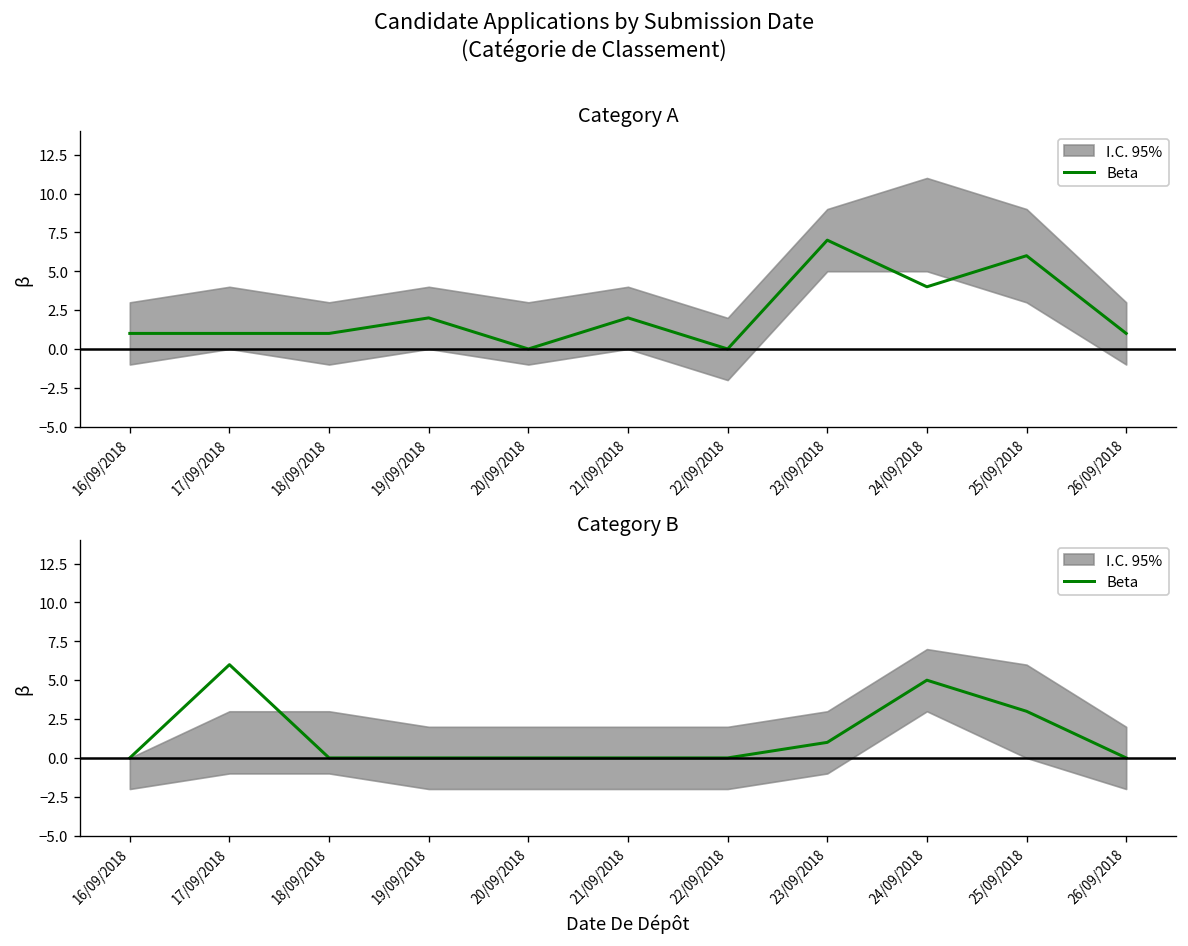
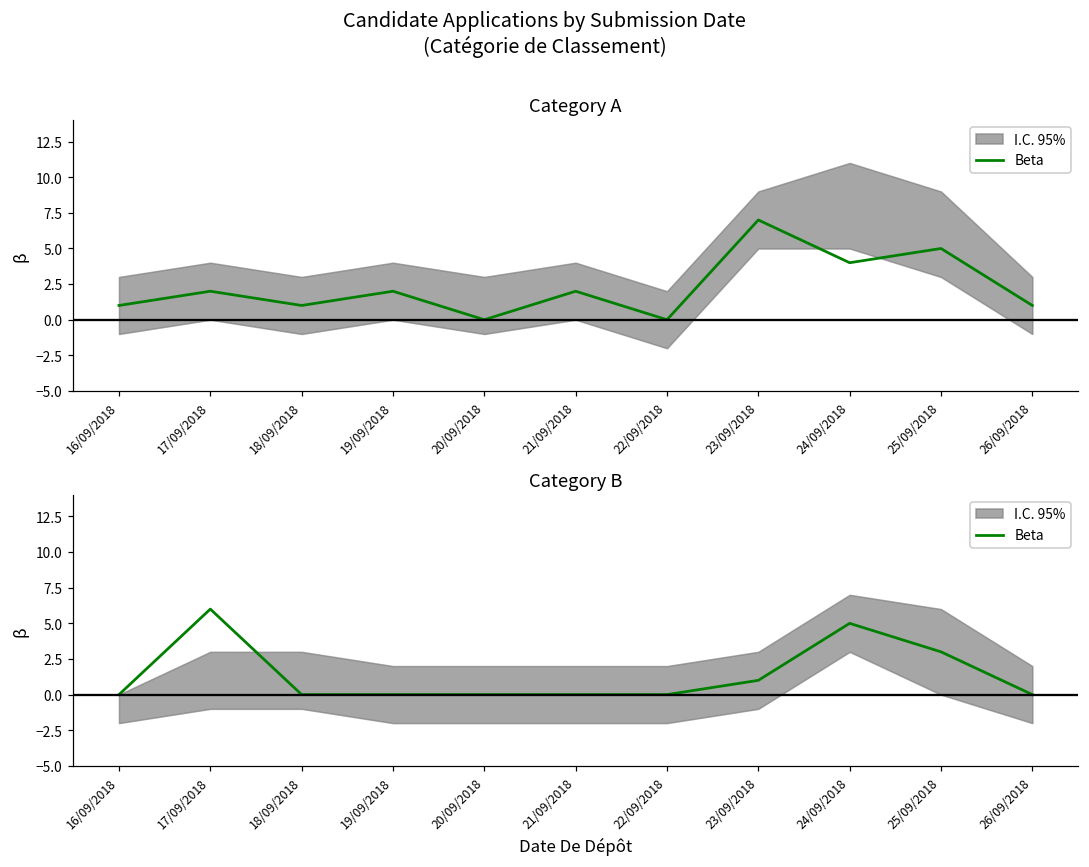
Category A, Beta, 17/09/2018: 1 -> 2
Category A, Beta, 25/09/2018: 6 -> 5
